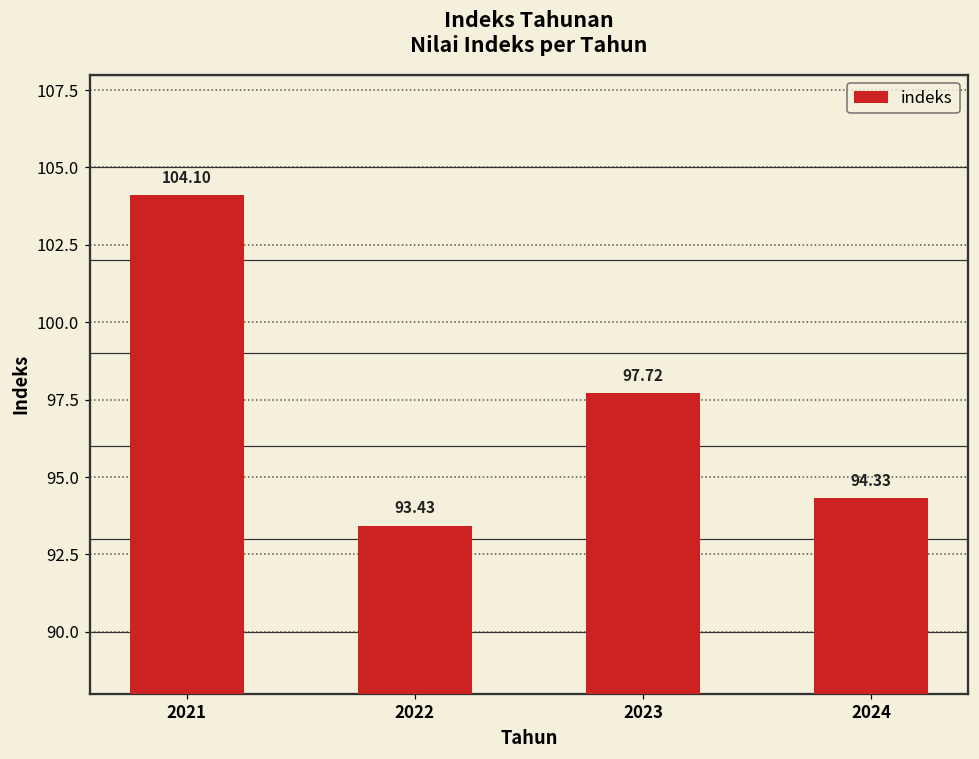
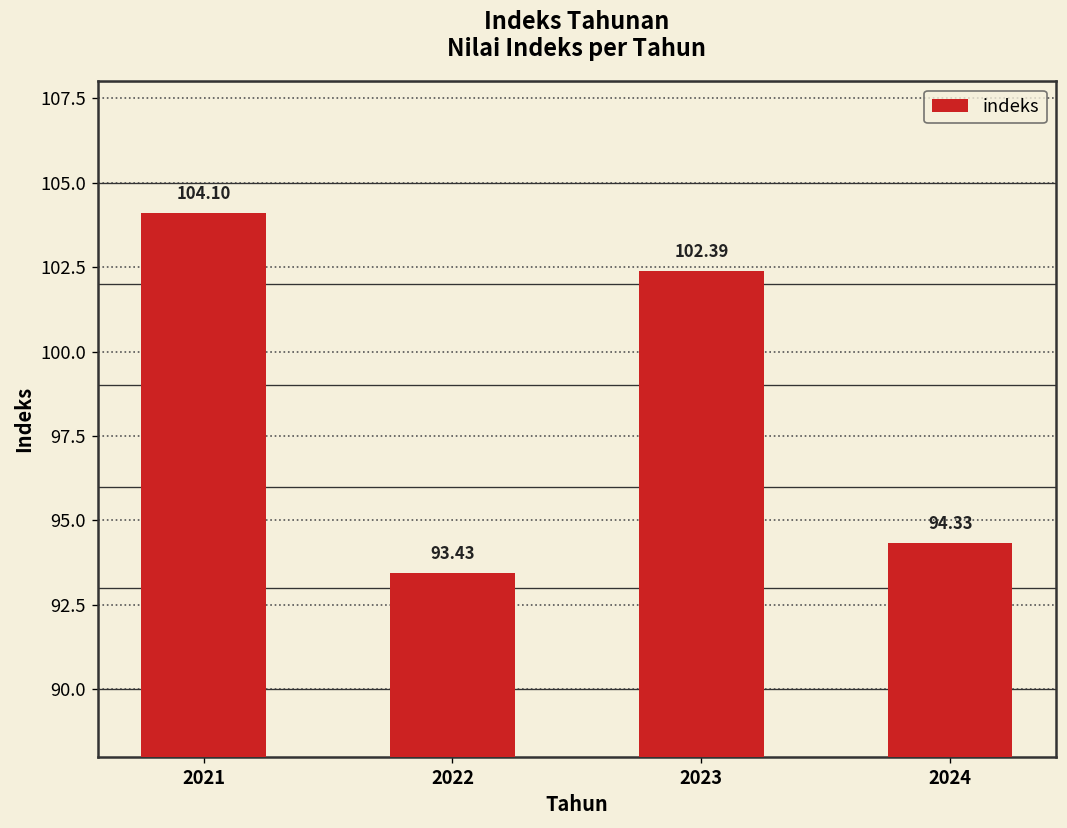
2023: 97.72 -> 102.39
